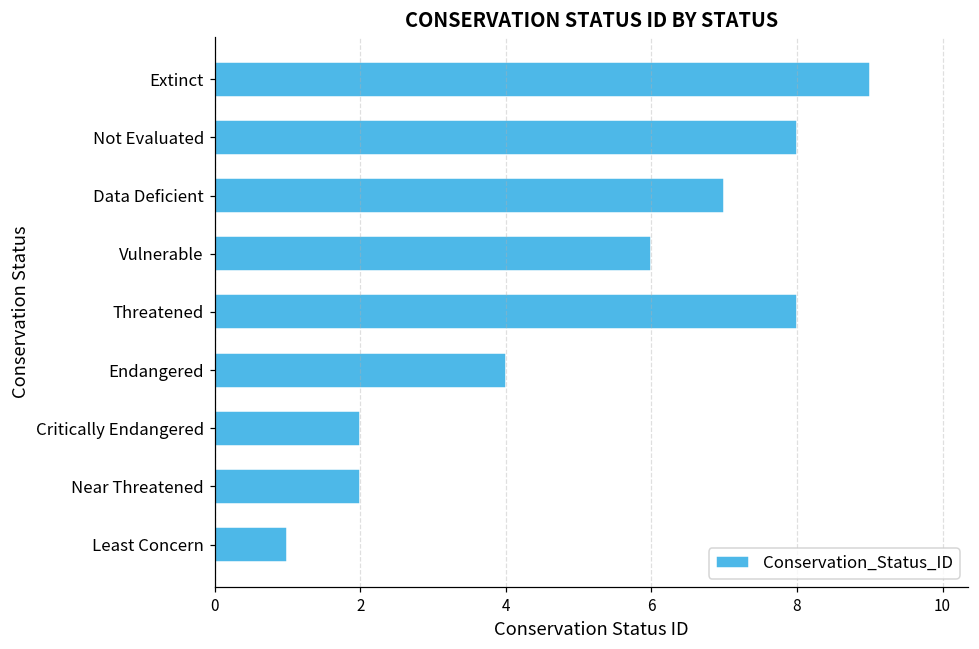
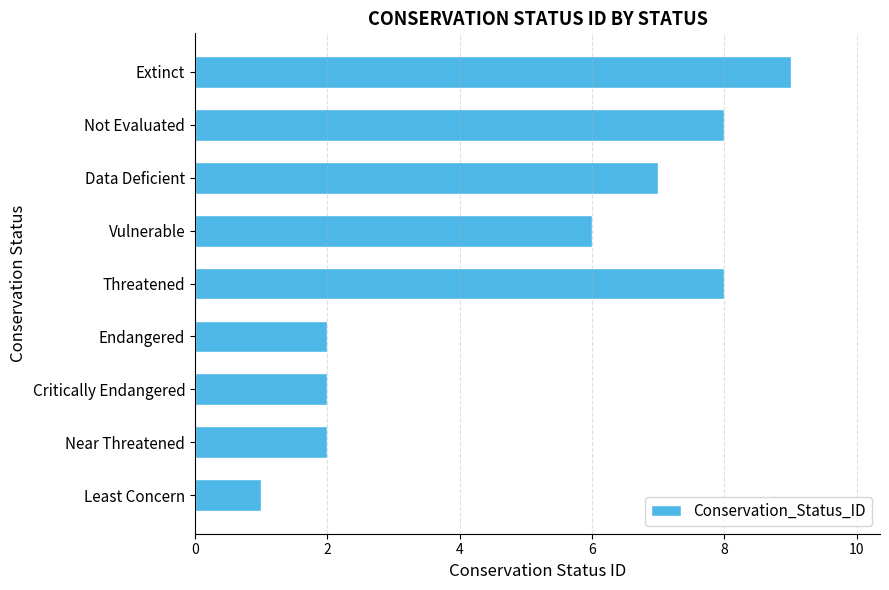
Endangered: 4 -> 2
